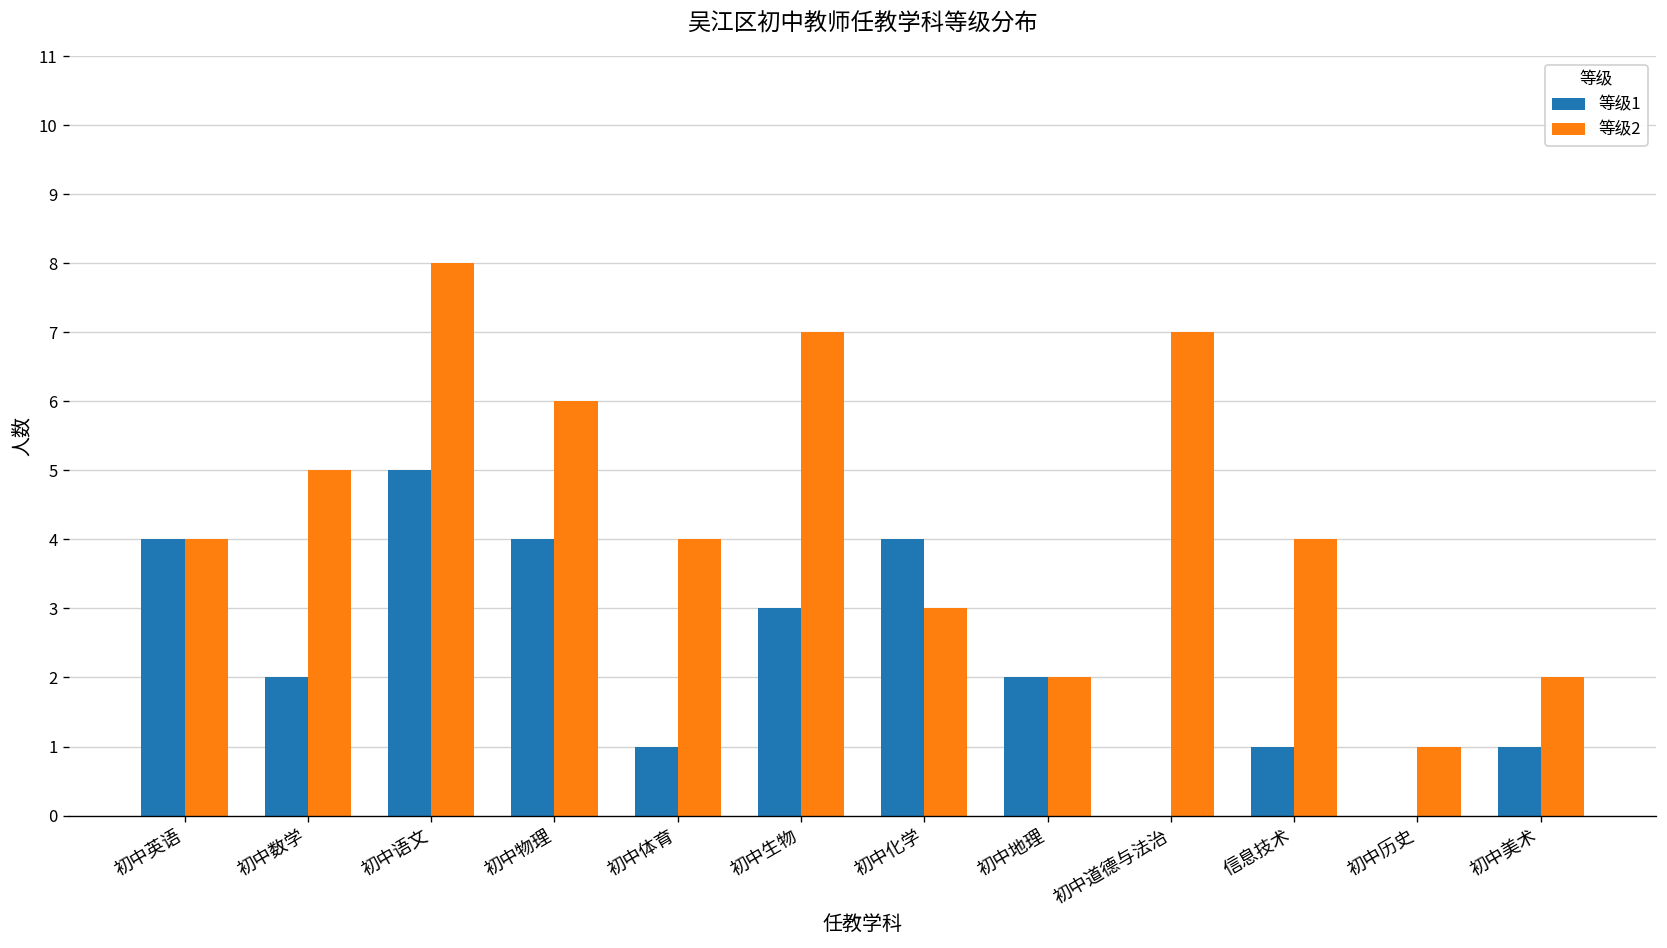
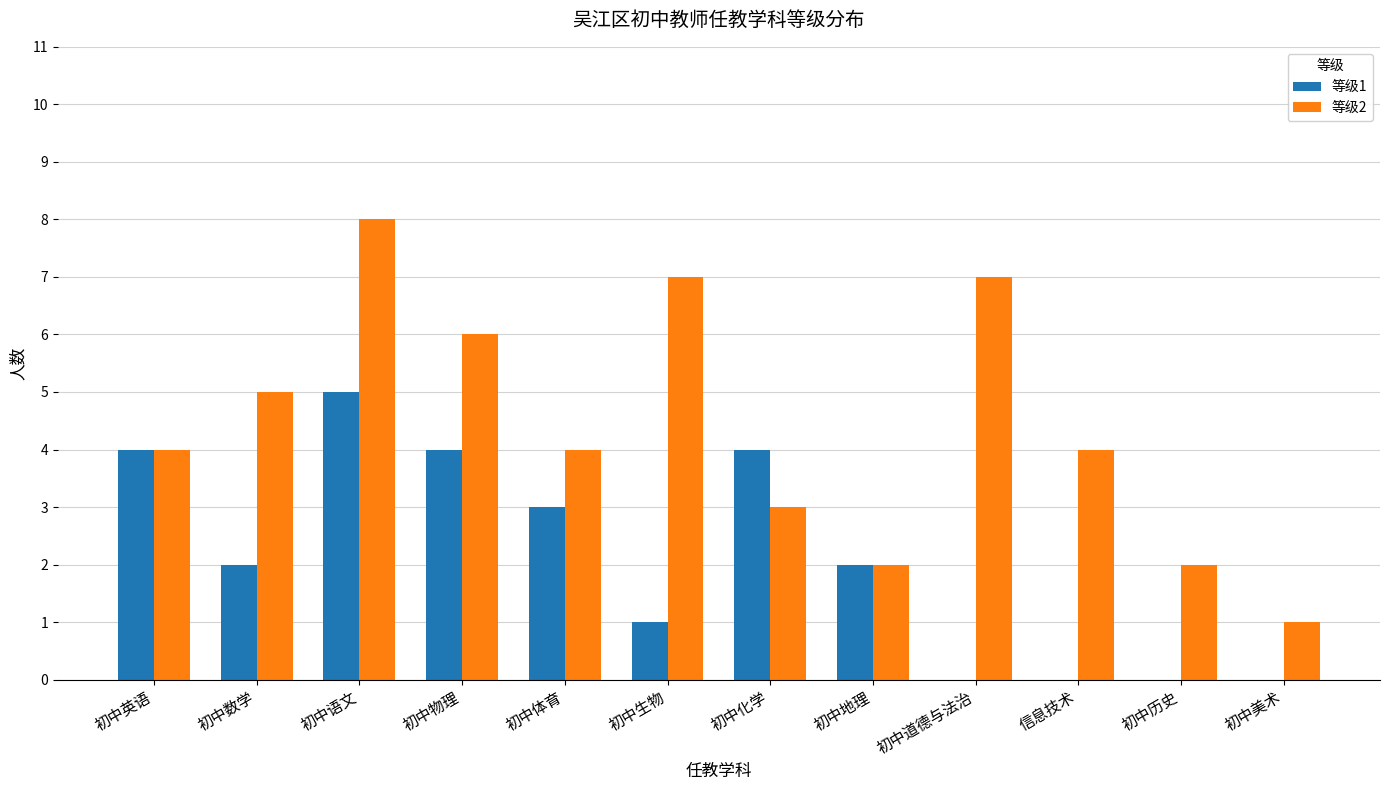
等级1, 初中体育: 1 -> 3
等级1, 初中生物: 3 -> 1
等级1, 信息技术: 1 -> 0
等级2, 初中历史: 1 -> 2
等级1, 初中美术: 1 -> 0
等级2, 初中美术: 2 -> 1
